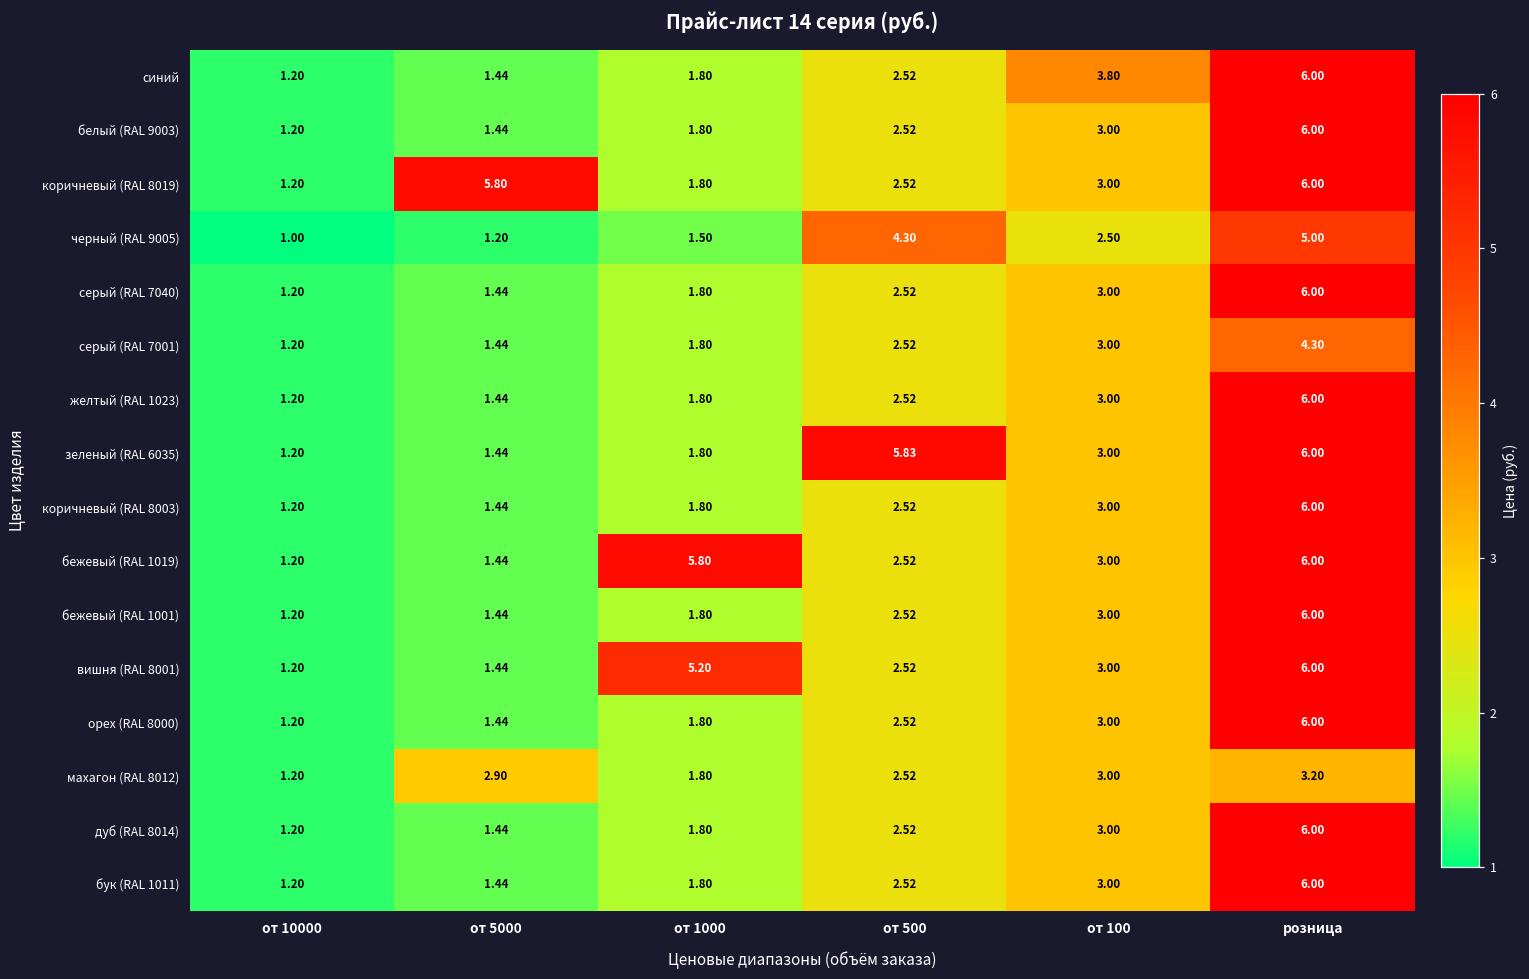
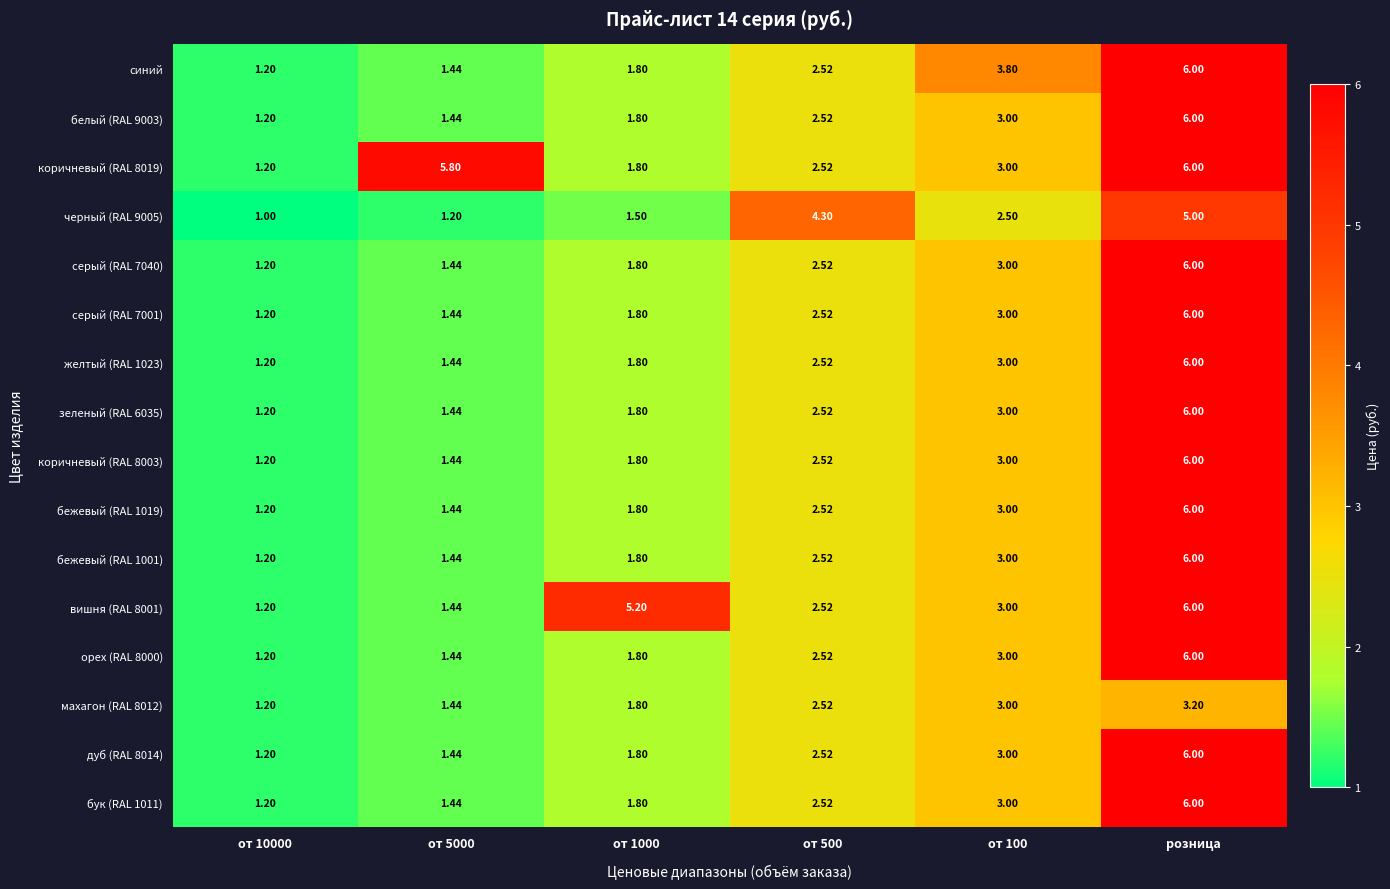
серый (RAL 7001), розница: 4.30 -> 6.00
зеленый (RAL 6035), от 500: 5.83 -> 2.52
бежевый (RAL 1019), от 1000: 5.80 -> 1.80
махагон (RAL 8012), от 5000: 2.90 -> 1.44
